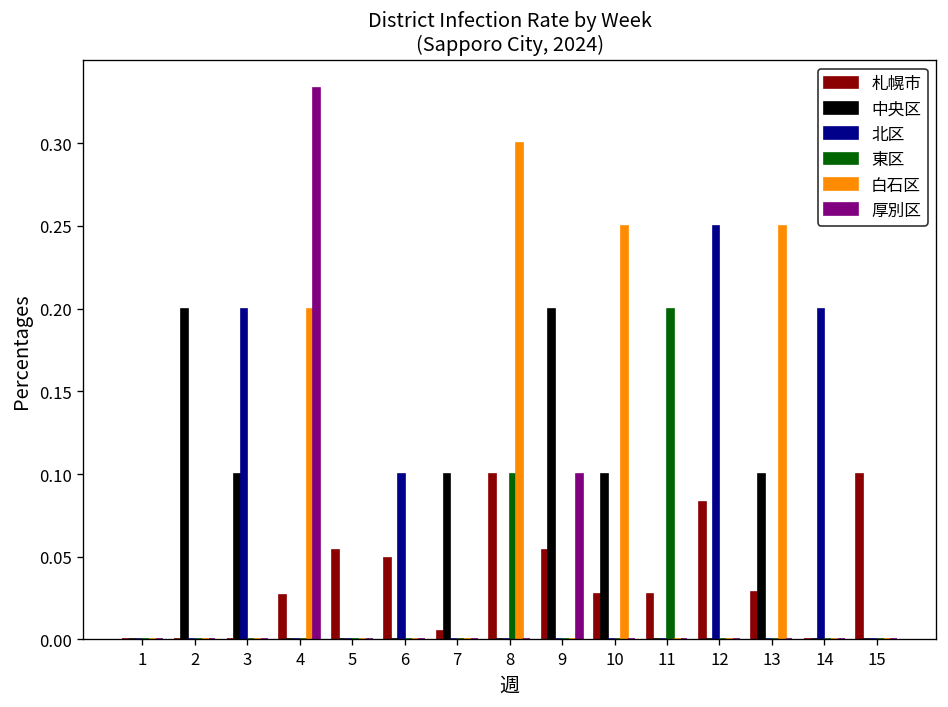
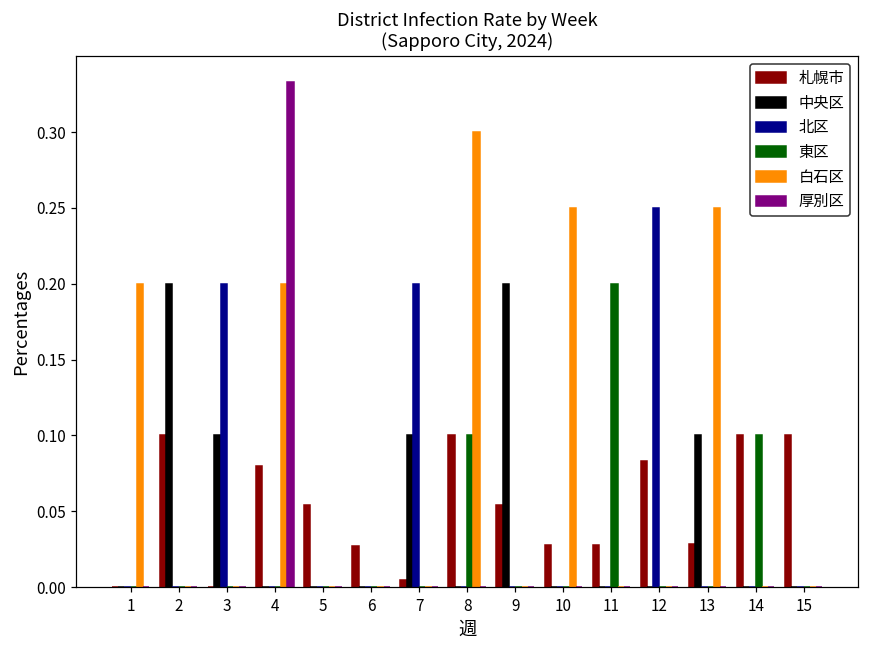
白石区, 1: 0.0 -> 0.2
札幌市, 2: 0.0 -> 0.1
札幌市, 4: 0.027 -> 0.080
札幌市, 6: 0.049 -> 0.027
北区, 6: 0.1 -> 0.0
北区, 7: 0.0 -> 0.2
厚別区, 9: 0.1 -> 0.0
中央区, 10: 0.1 -> 0.0
札幌市, 14: 0.0 -> 0.1
北区, 14: 0.2 -> 0.0
東区, 14: 0.0 -> 0.1
